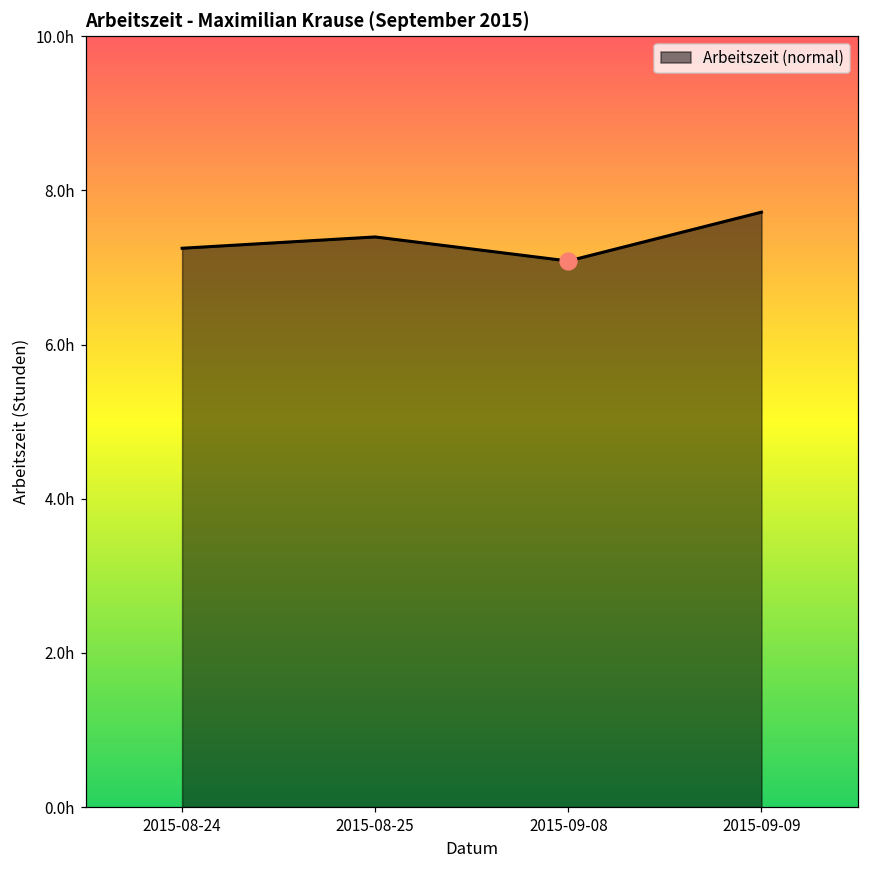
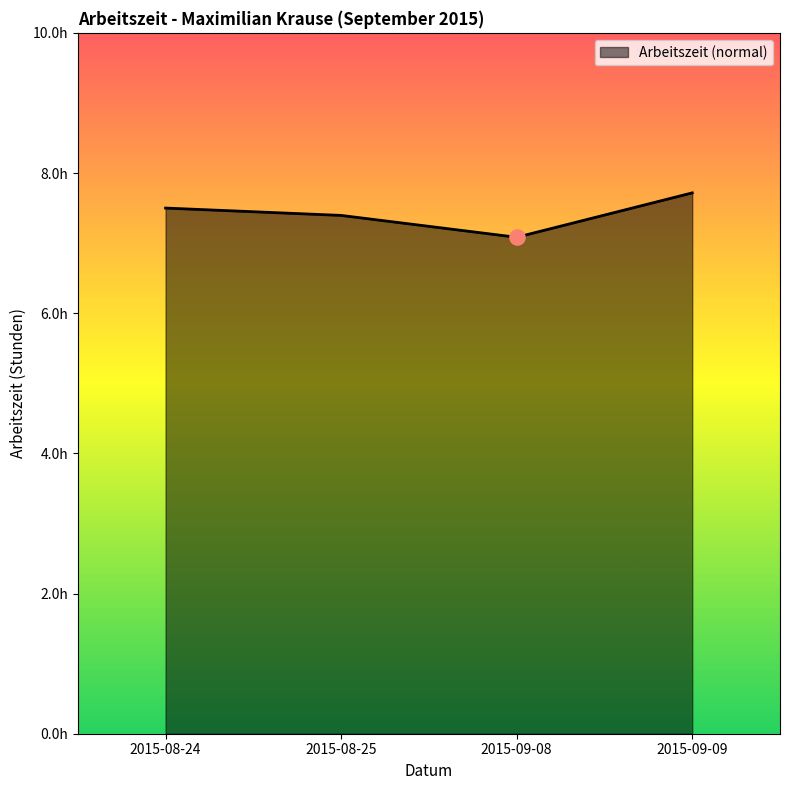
Arbeitszeit (normal), 2015-08-24: 7.2h -> 7.5h
